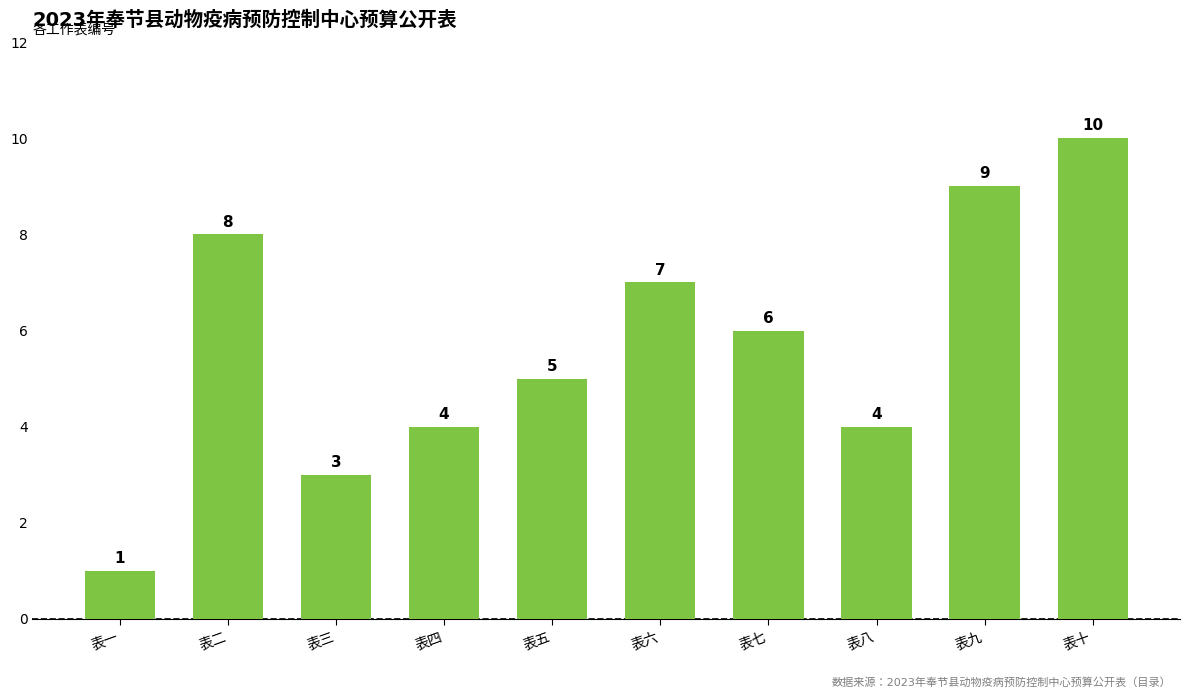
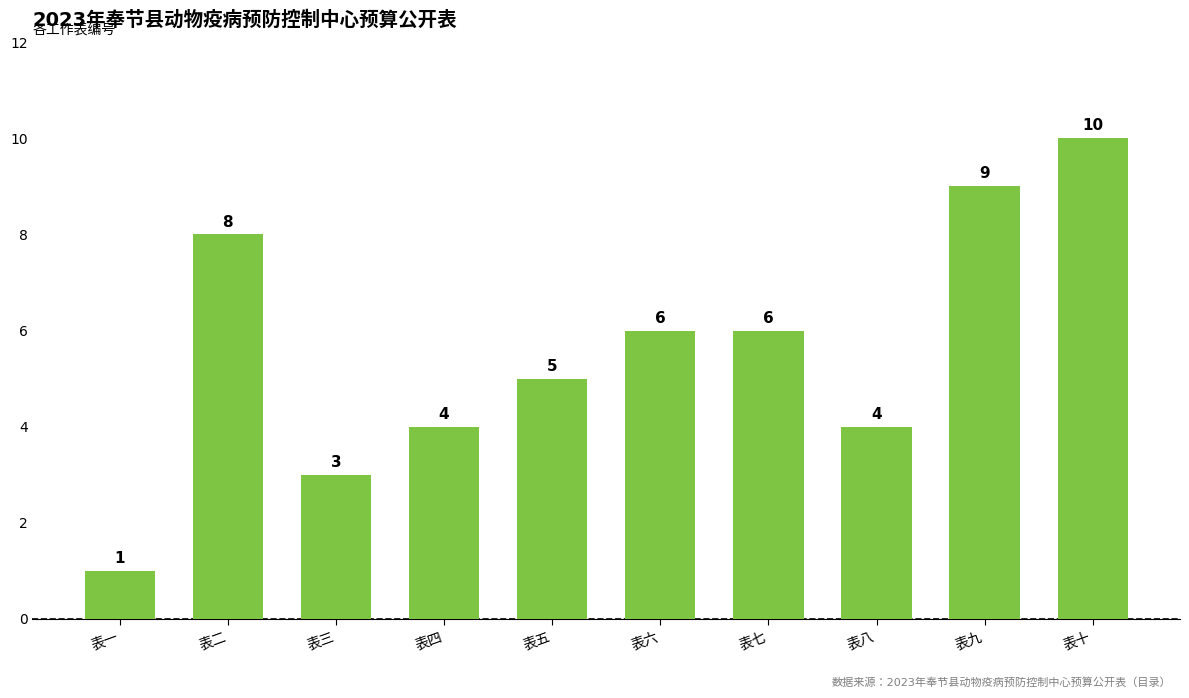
表六: 7 -> 6
